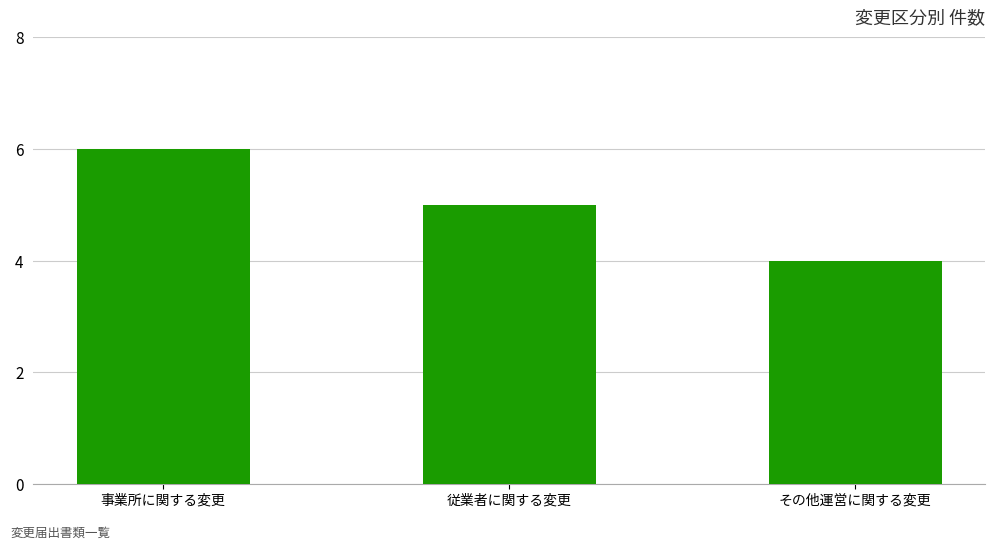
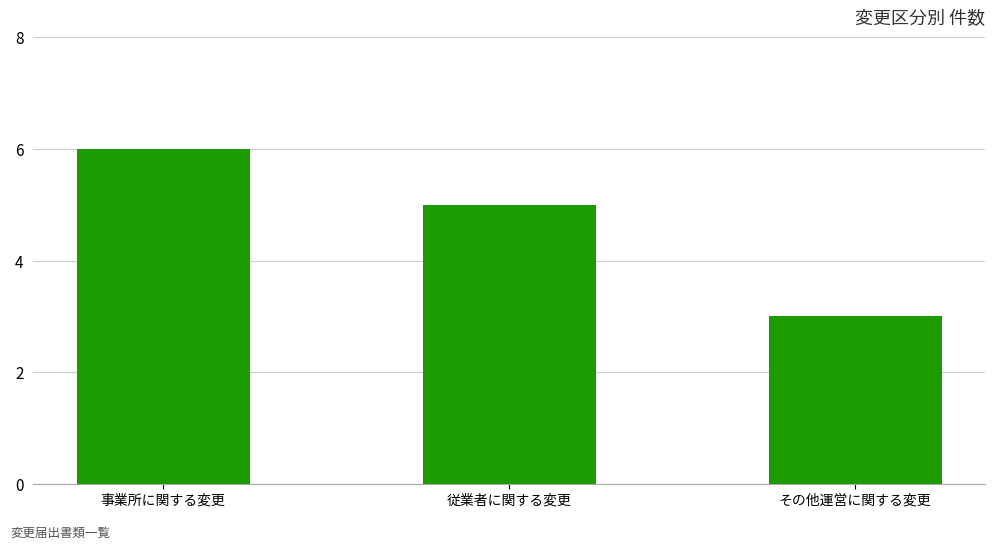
その他運営に関する変更: 4 -> 3
